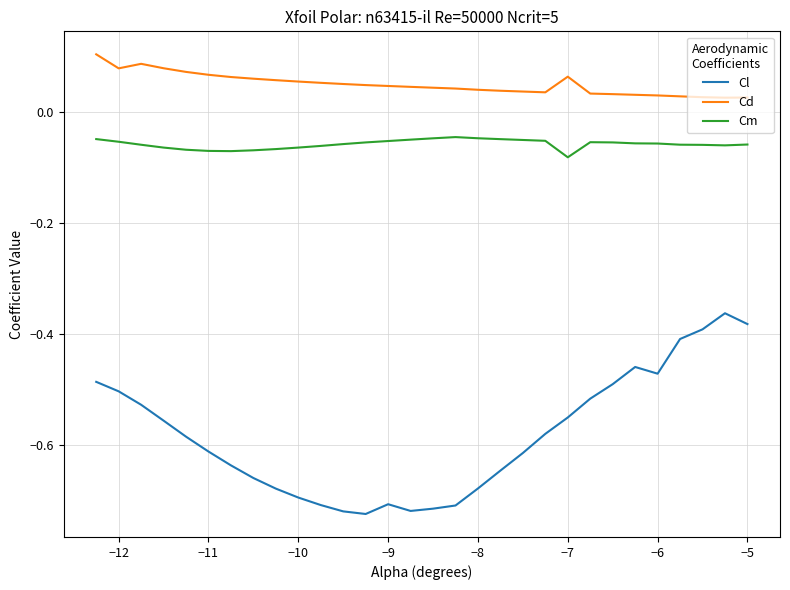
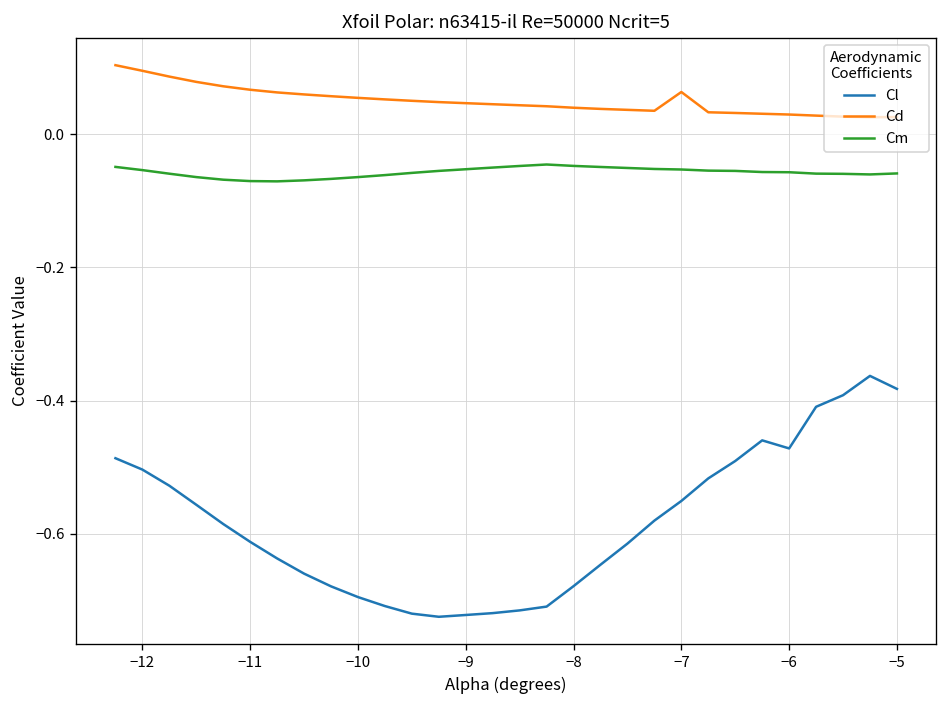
Cd, −12: 0.08 -> 0.10
Cl, −9: -0.71 -> -0.72
Cm, −7: -0.08 -> -0.05
